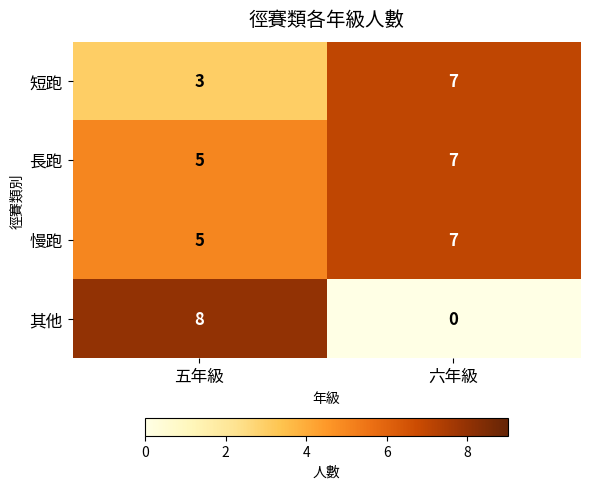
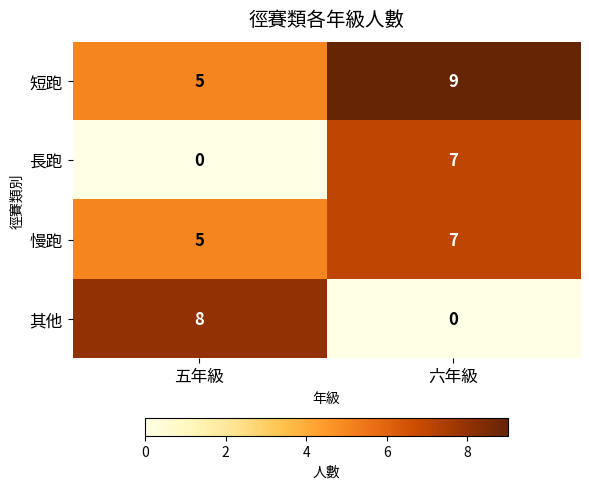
短跑, 五年級: 3 -> 5
短跑, 六年級: 7 -> 9
長跑, 五年級: 5 -> 0
